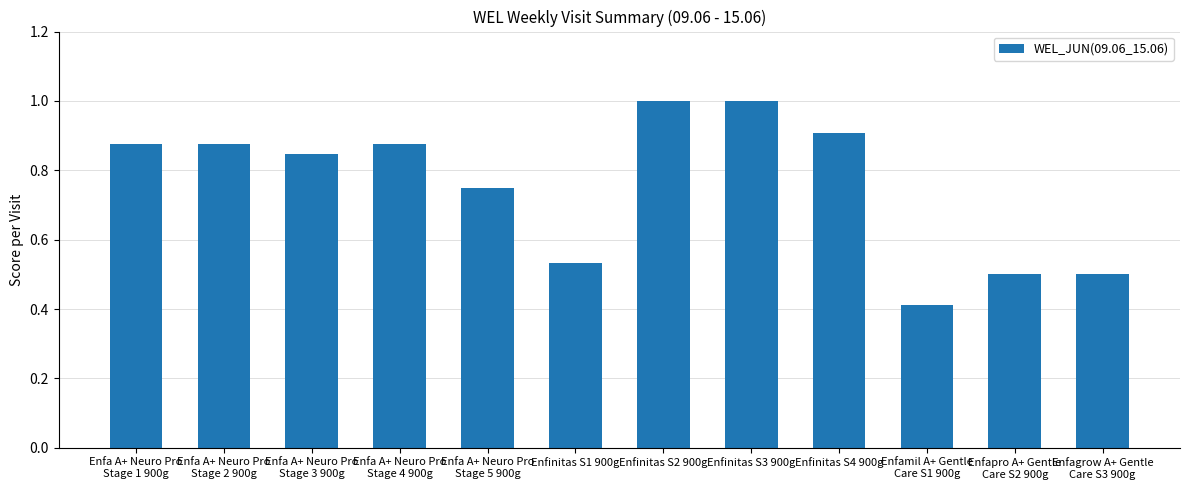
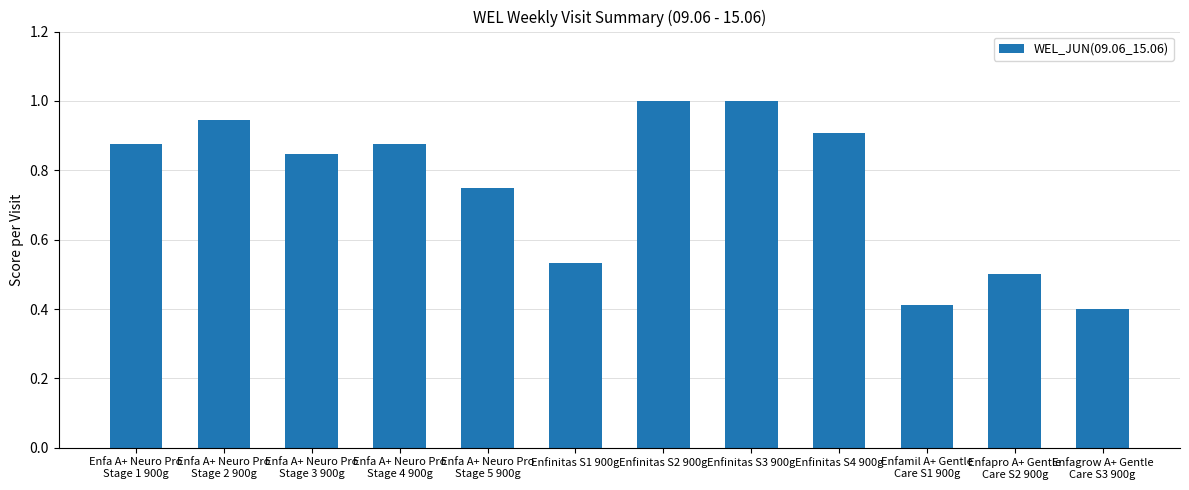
Enfa A+ Neuro Pro Stage 2 900g: 0.88 -> 0.94
Enfagrow A+ Gentle Care S3 900g: 0.5 -> 0.4
